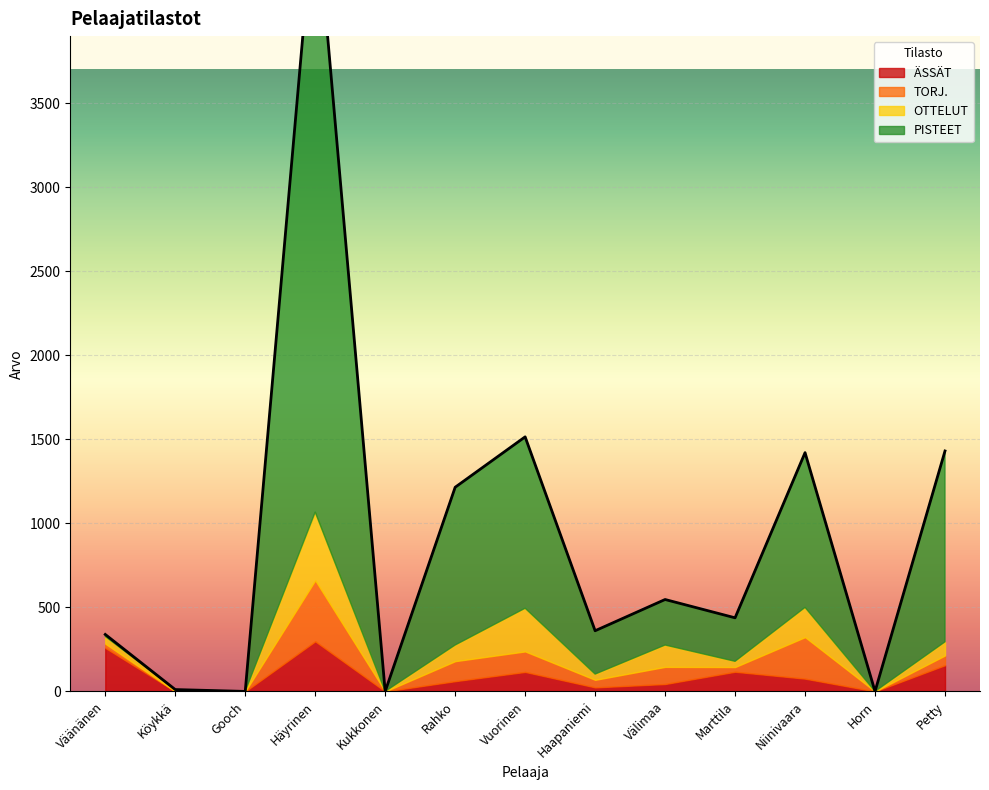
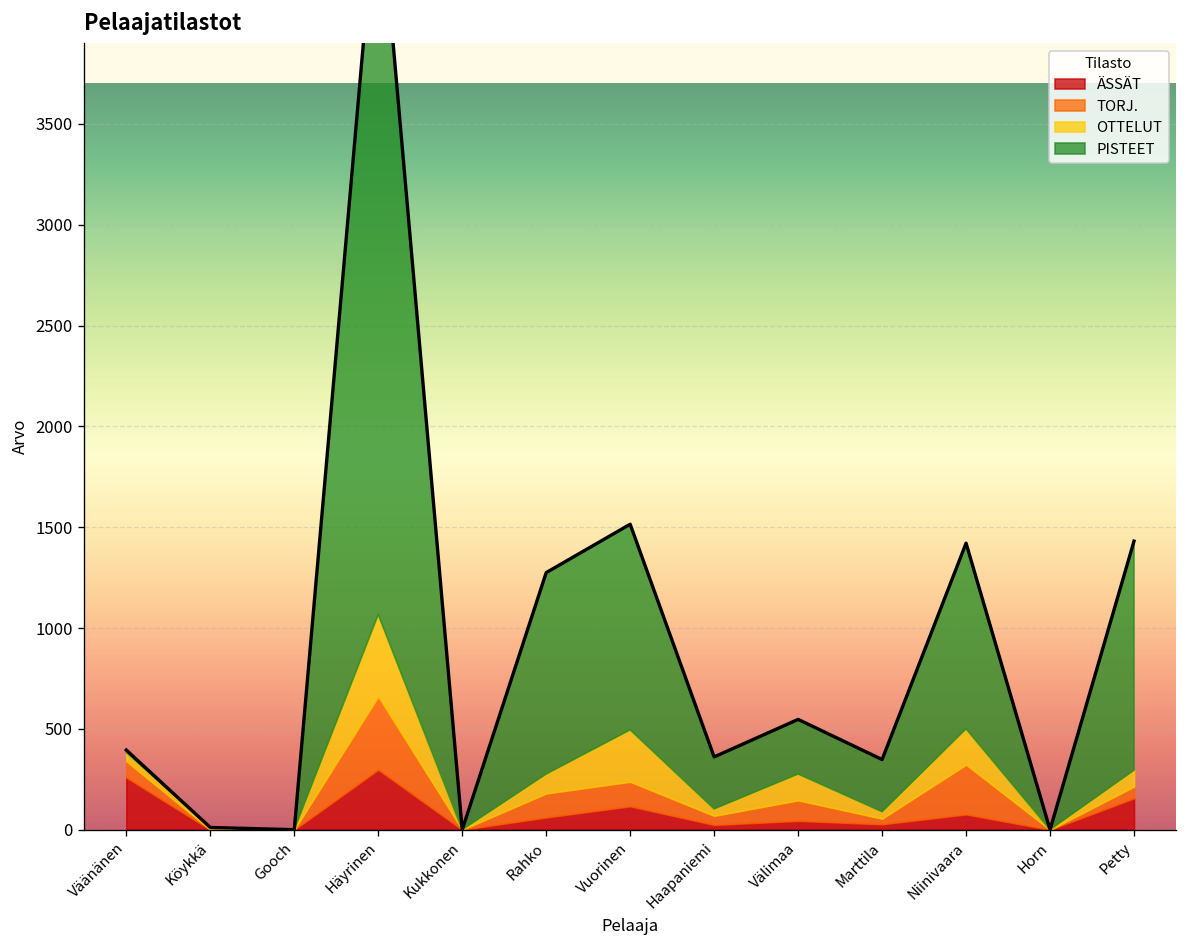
TORJ., Väänänen: 30 -> 80
PISTEET, Rahko: 940 -> 1000
ÄSSÄT, Marttila: 120 -> 30
